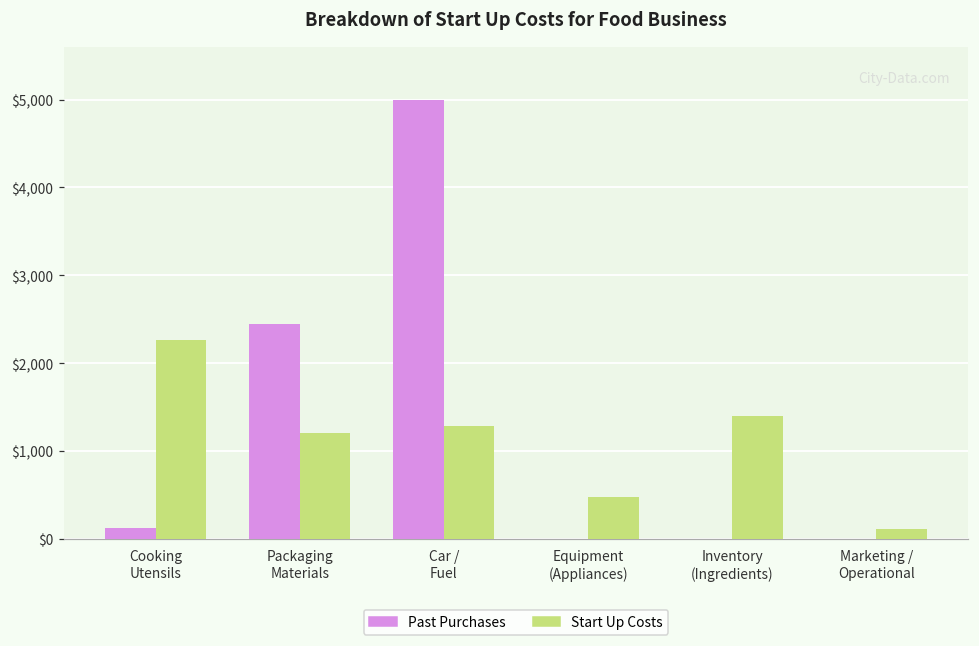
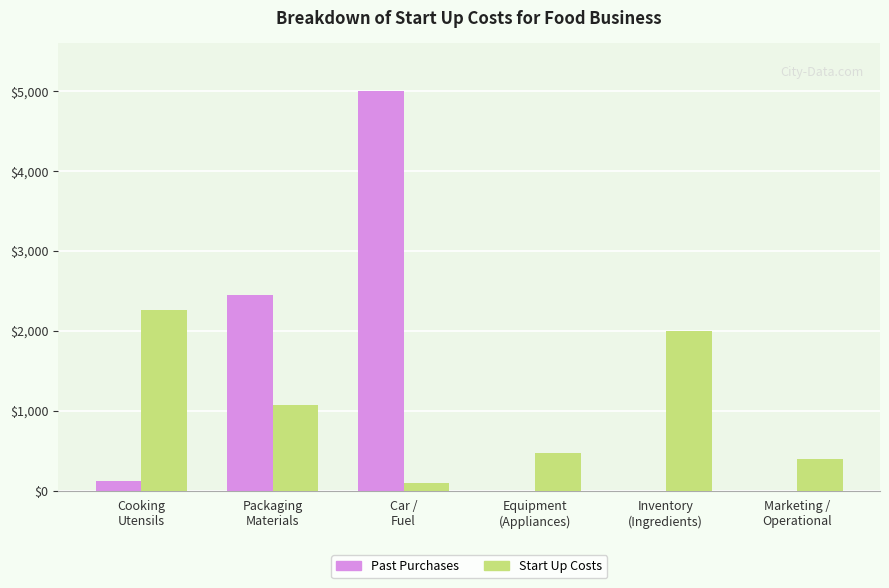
Start Up Costs, Packaging Materials: $1,200 -> $1,100
Start Up Costs, Car / Fuel: $1,300 -> $100
Start Up Costs, Inventory (Ingredients): $1,400 -> $2,000
Start Up Costs, Marketing / Operational: $100 -> $400
